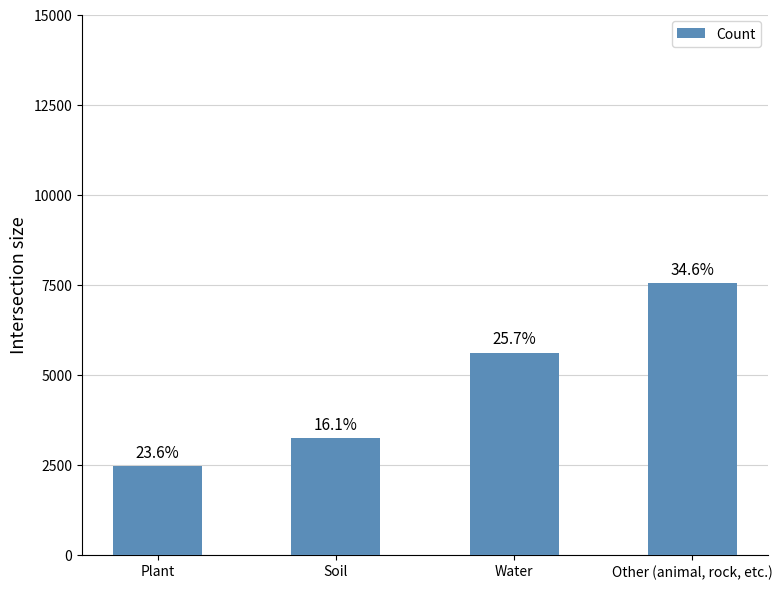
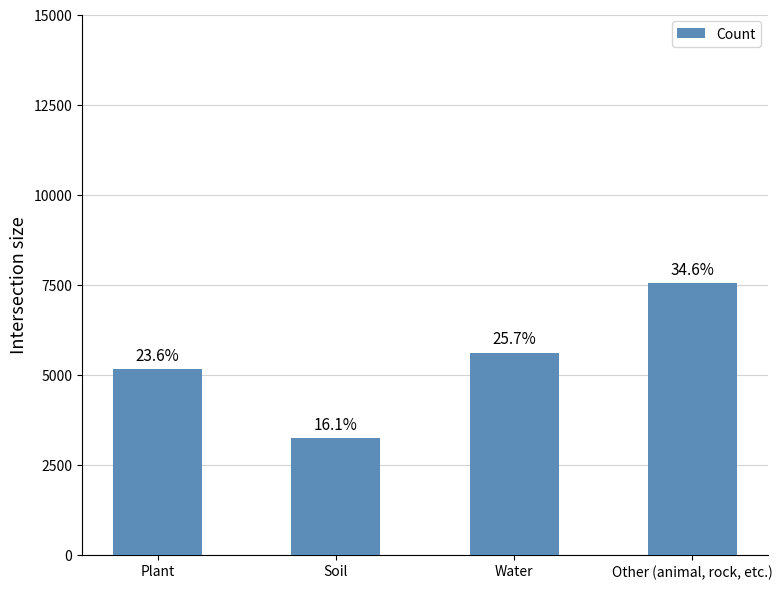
Plant: 2500 -> 5200
